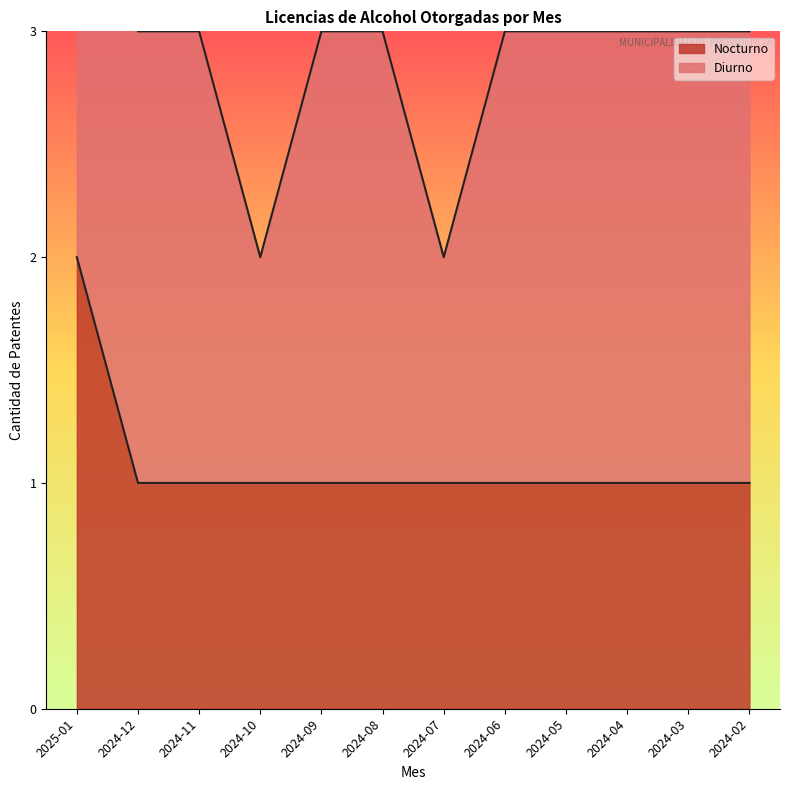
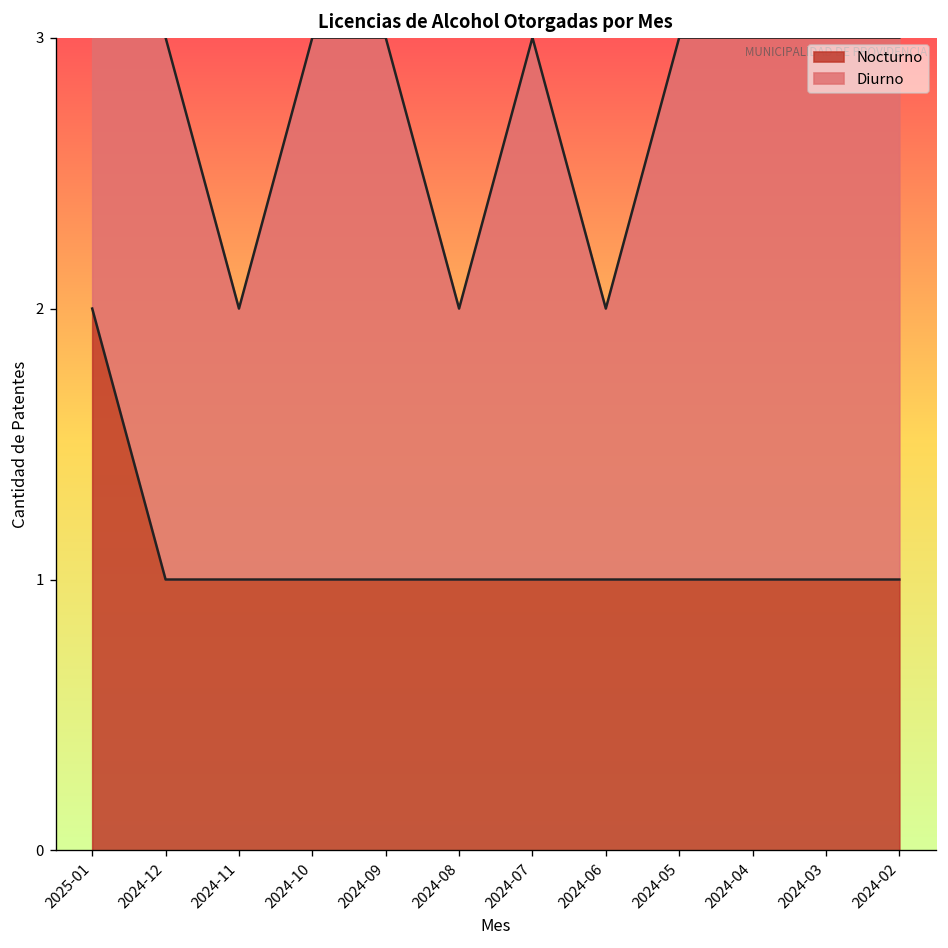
Diurno, 2024-11: 2 -> 1
Diurno, 2024-10: 1 -> 2
Diurno, 2024-08: 2 -> 1
Diurno, 2024-07: 1 -> 2
Diurno, 2024-06: 2 -> 1
